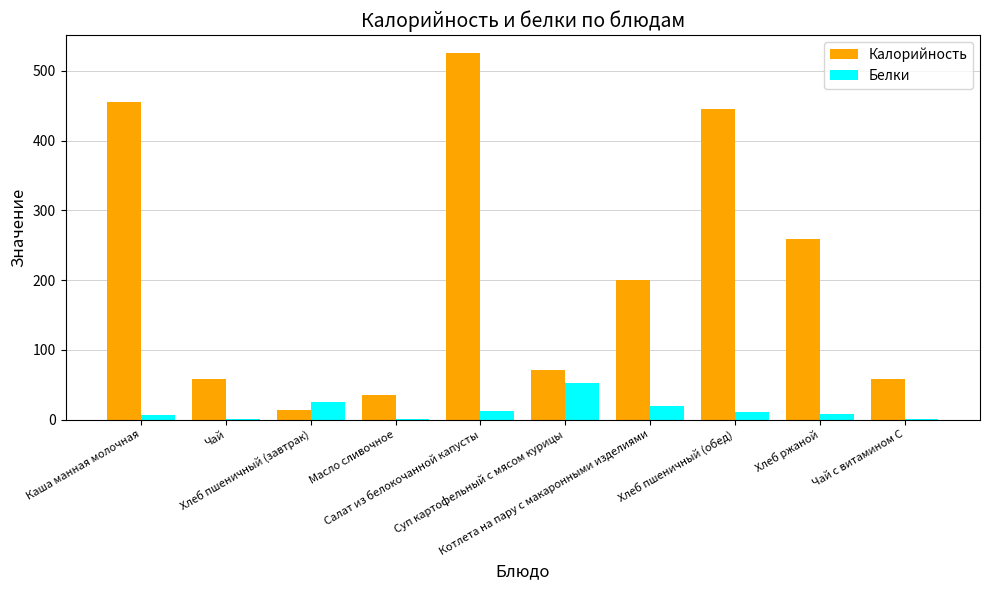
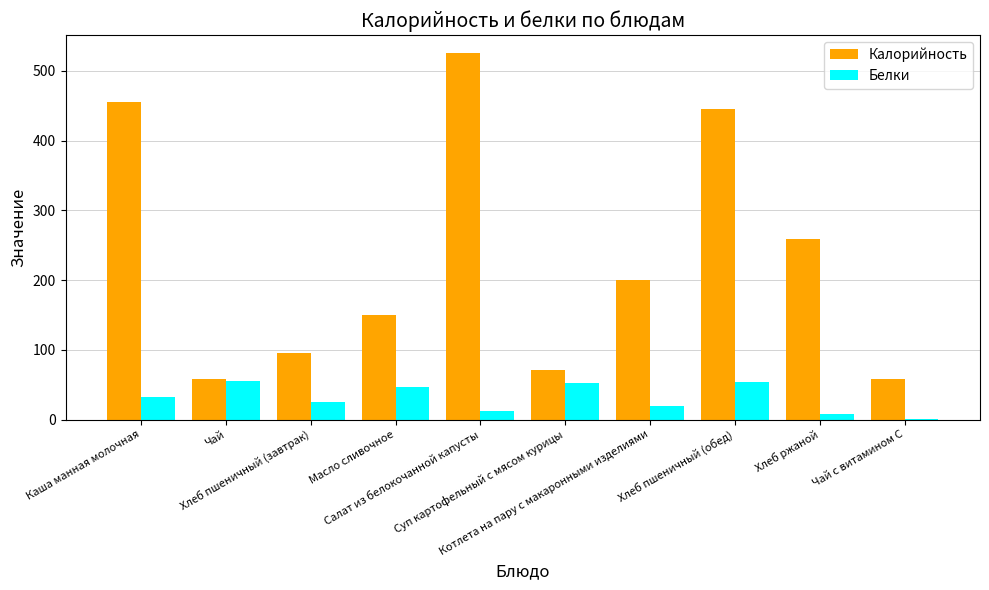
Белки, Каша манная молочная: 10 -> 30
Белки, Чай: 0 -> 50
Калорийность, Хлеб пшеничный (завтрак): 10 -> 100
Калорийность, Масло сливочное: 40 -> 150
Белки, Масло сливочное: 0 -> 50
Белки, Хлеб пшеничный (обед): 10 -> 50
